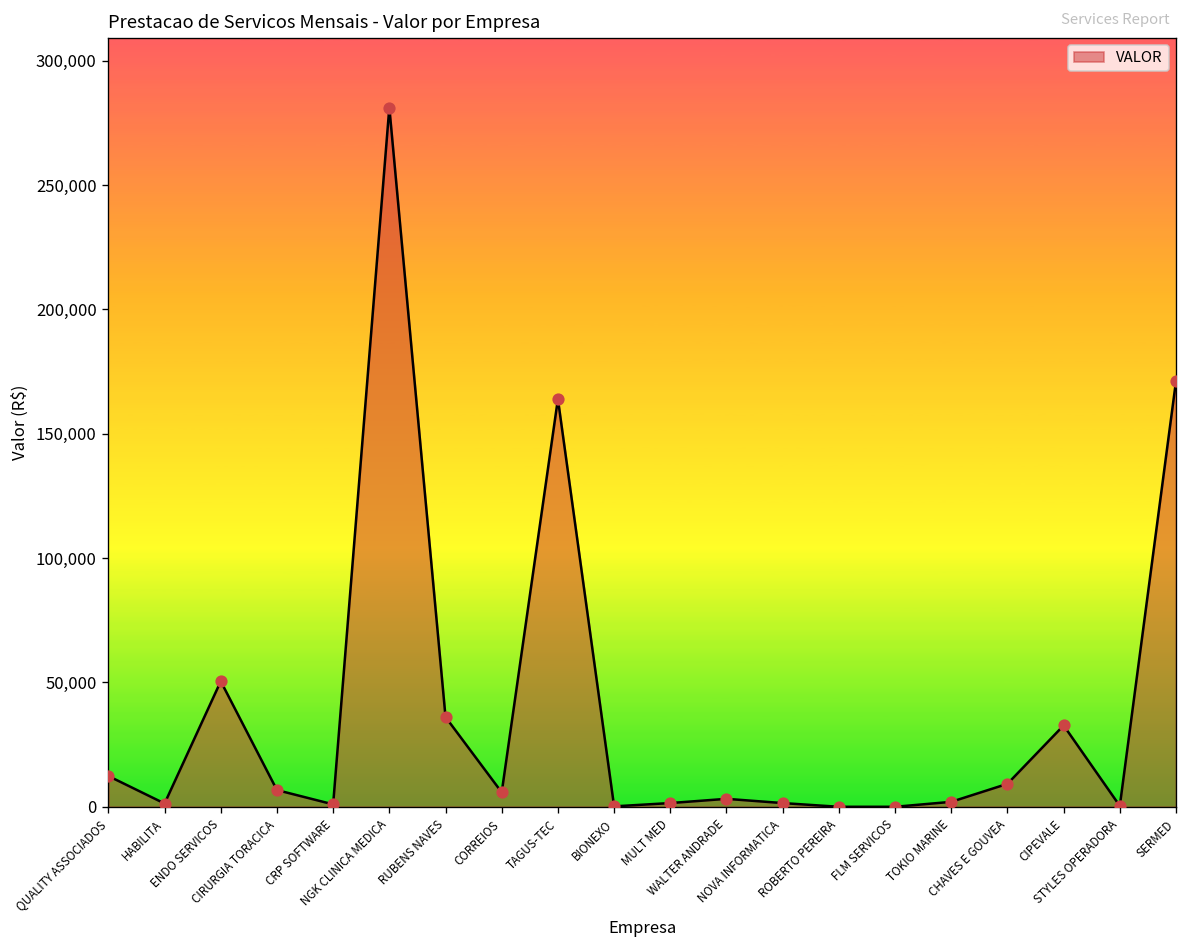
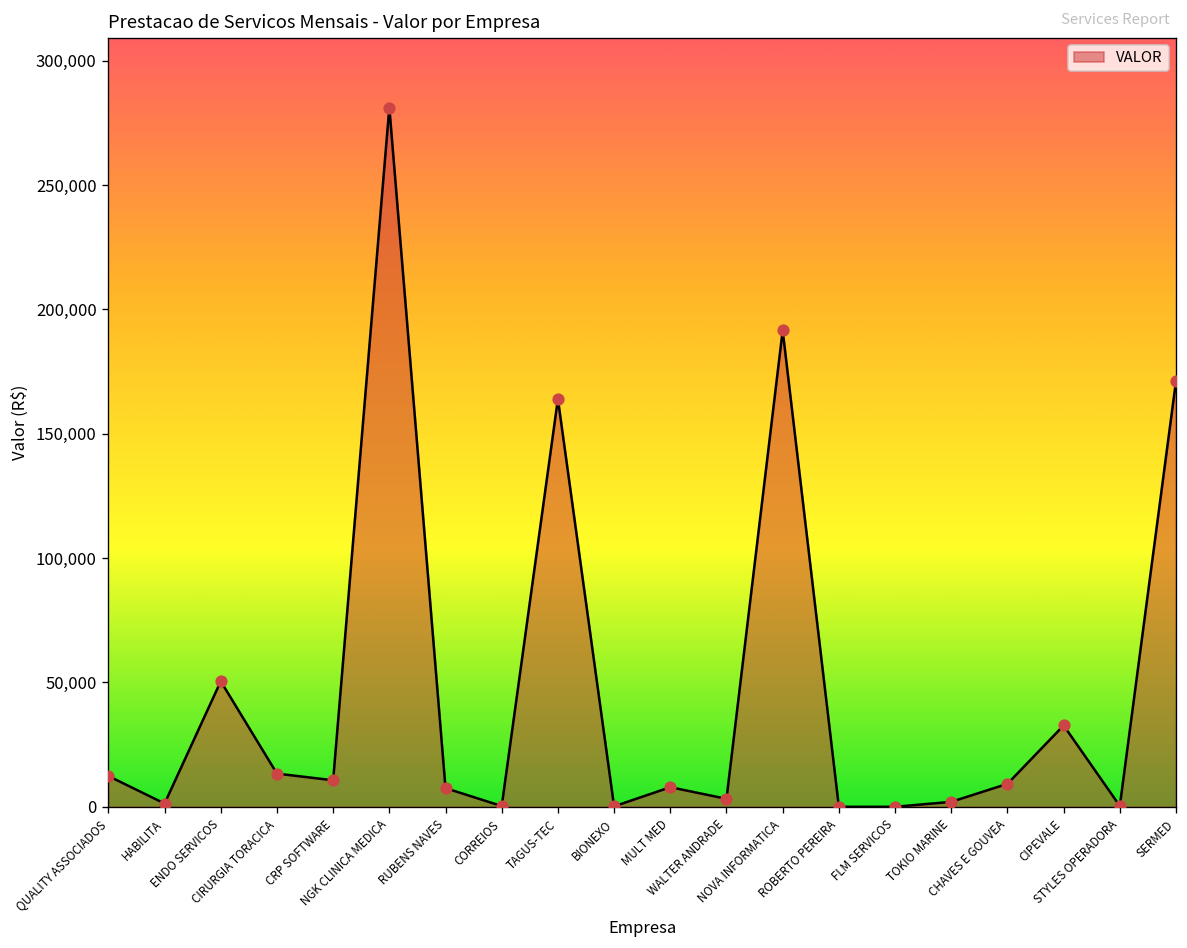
CIRURGIA TORACICA: 7,000 -> 13,000
CRP SOFTWARE: 1,000 -> 11,000
RUBENS NAVES: 36,000 -> 8,000
CORREIOS: 6,000 -> 0
MULT MED: 2,000 -> 8,000
NOVA INFORMATICA: 1,000 -> 192,000
